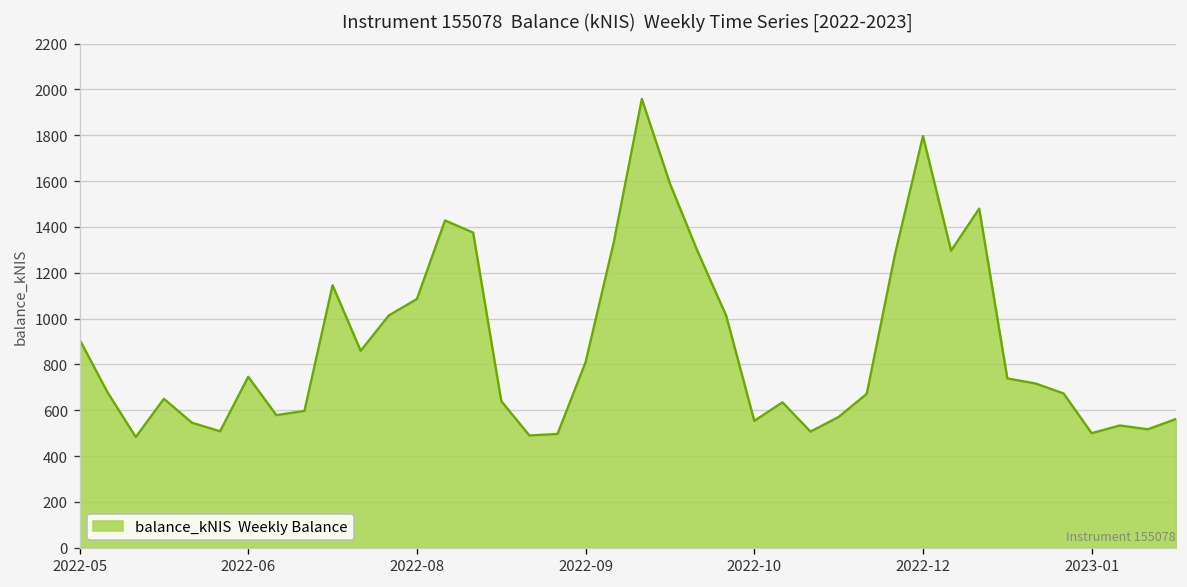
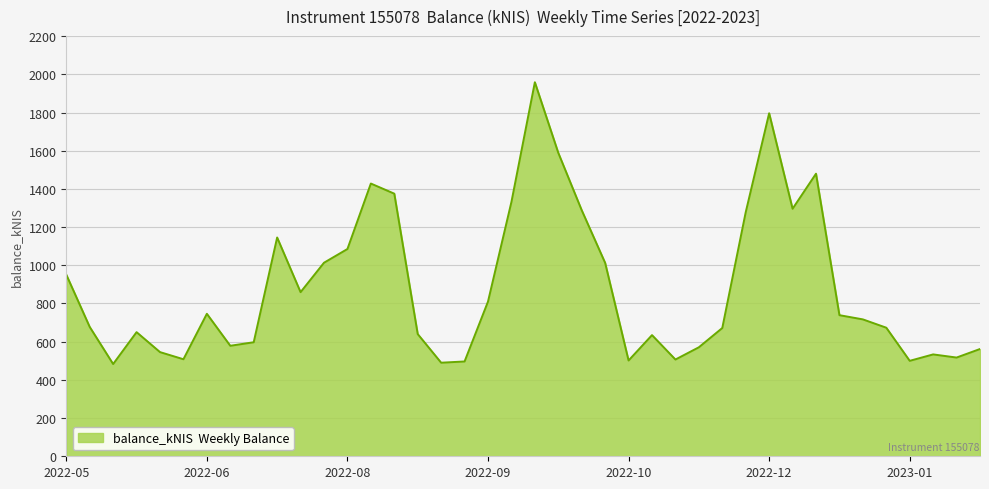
2022-05: 910 -> 950
2022-10: 550 -> 500
